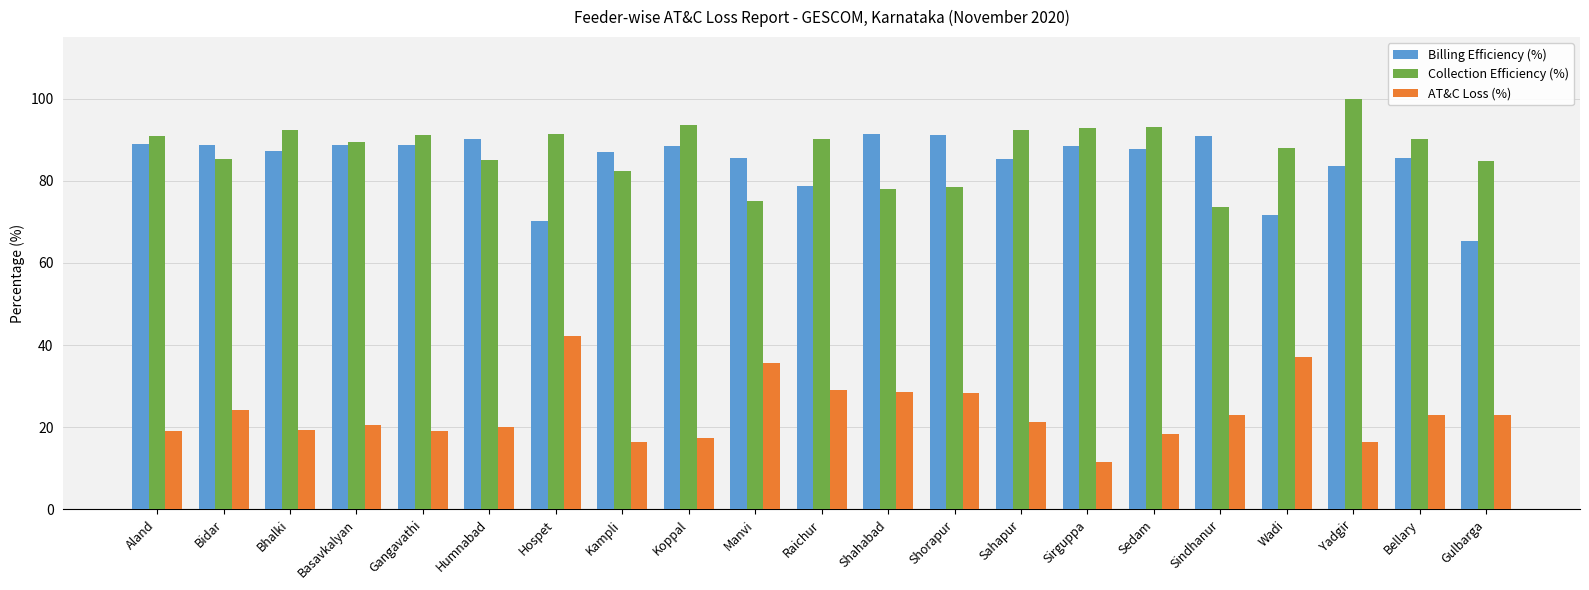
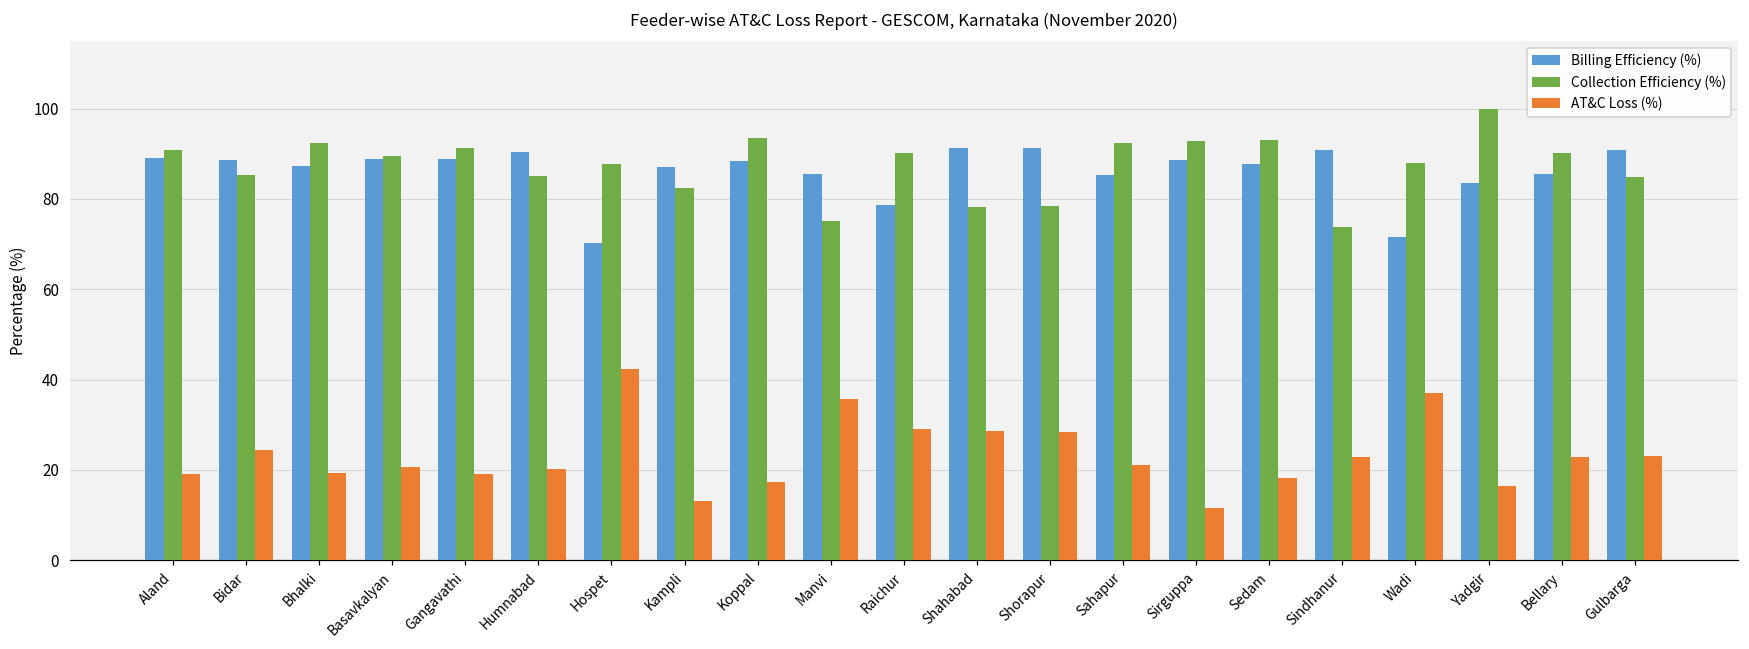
Collection Efficiency (%), Hospet: 91 -> 88
AT&C Loss (%), Kampli: 17 -> 13
Billing Efficiency (%), Gulbarga: 65 -> 91
